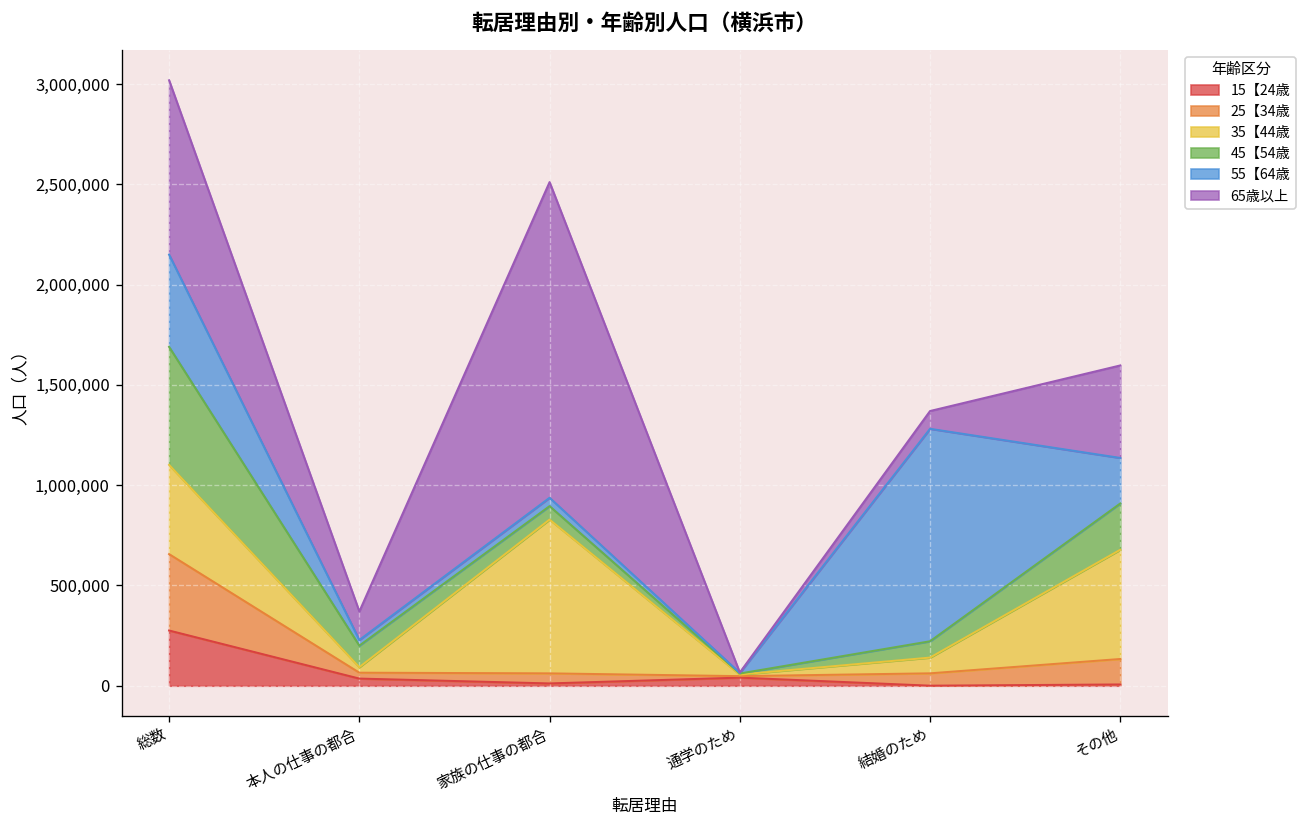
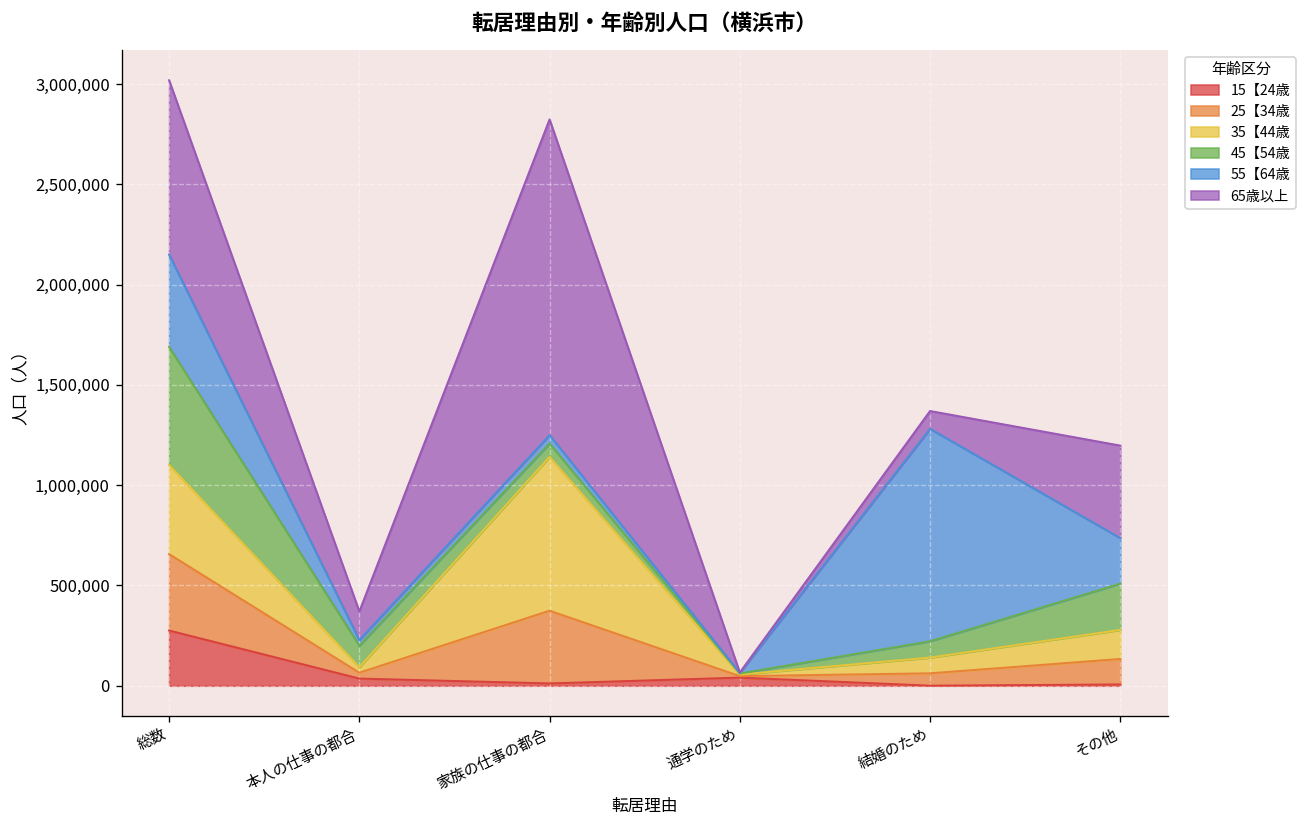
25【34歳, 家族の仕事の都合: 50,000 -> 360,000
35【44歳, その他: 540,000 -> 140,000
